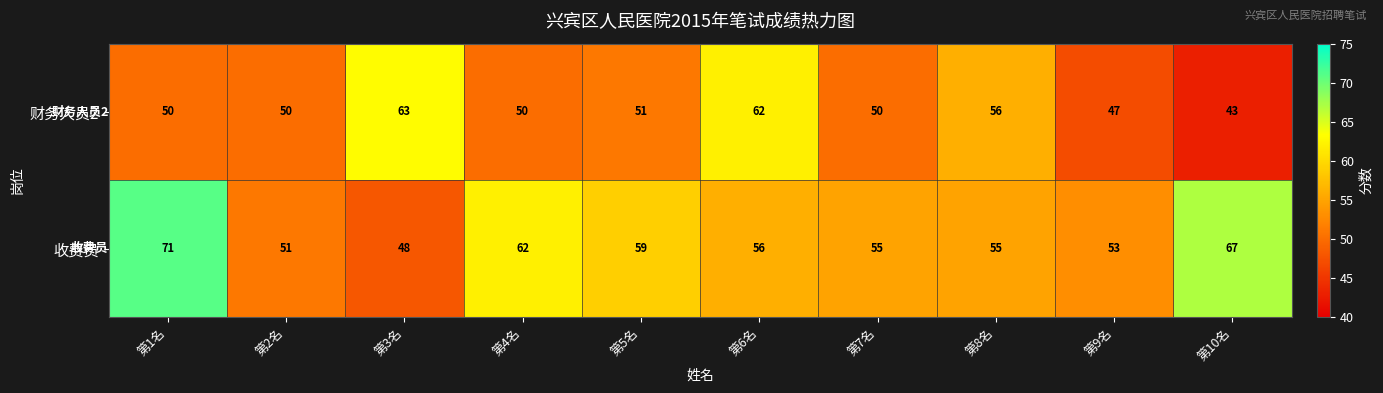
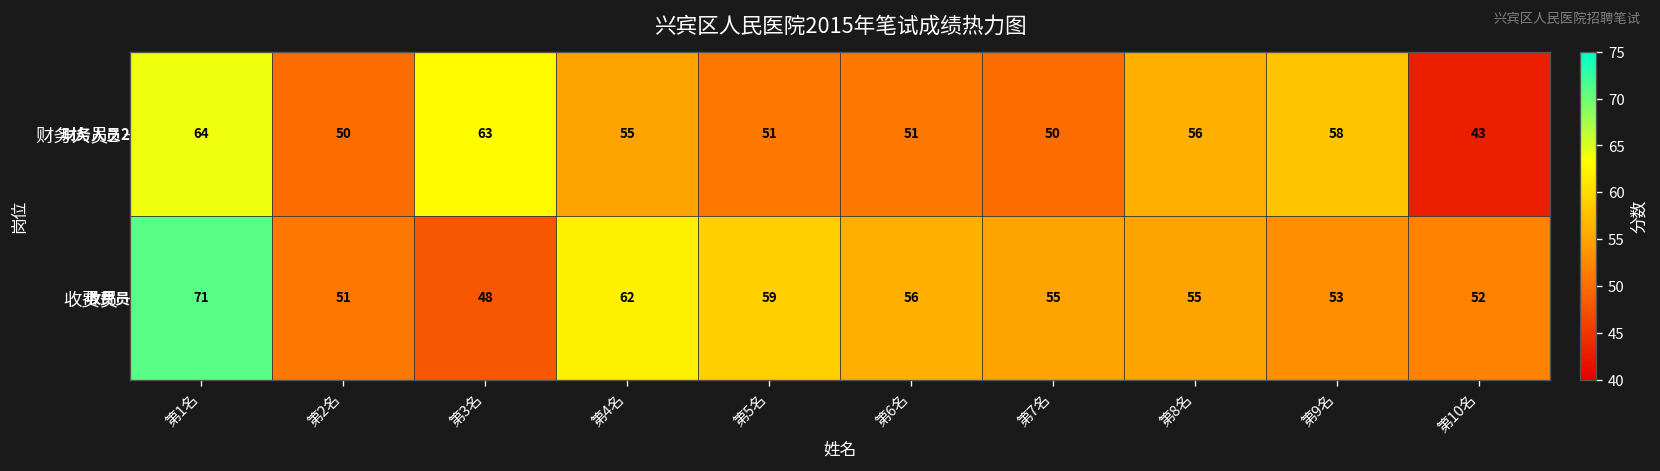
财务人员2, 第1名: 50 -> 64
财务人员2, 第4名: 50 -> 55
财务人员2, 第6名: 62 -> 51
财务人员2, 第9名: 47 -> 58
收费员, 第10名: 67 -> 52
